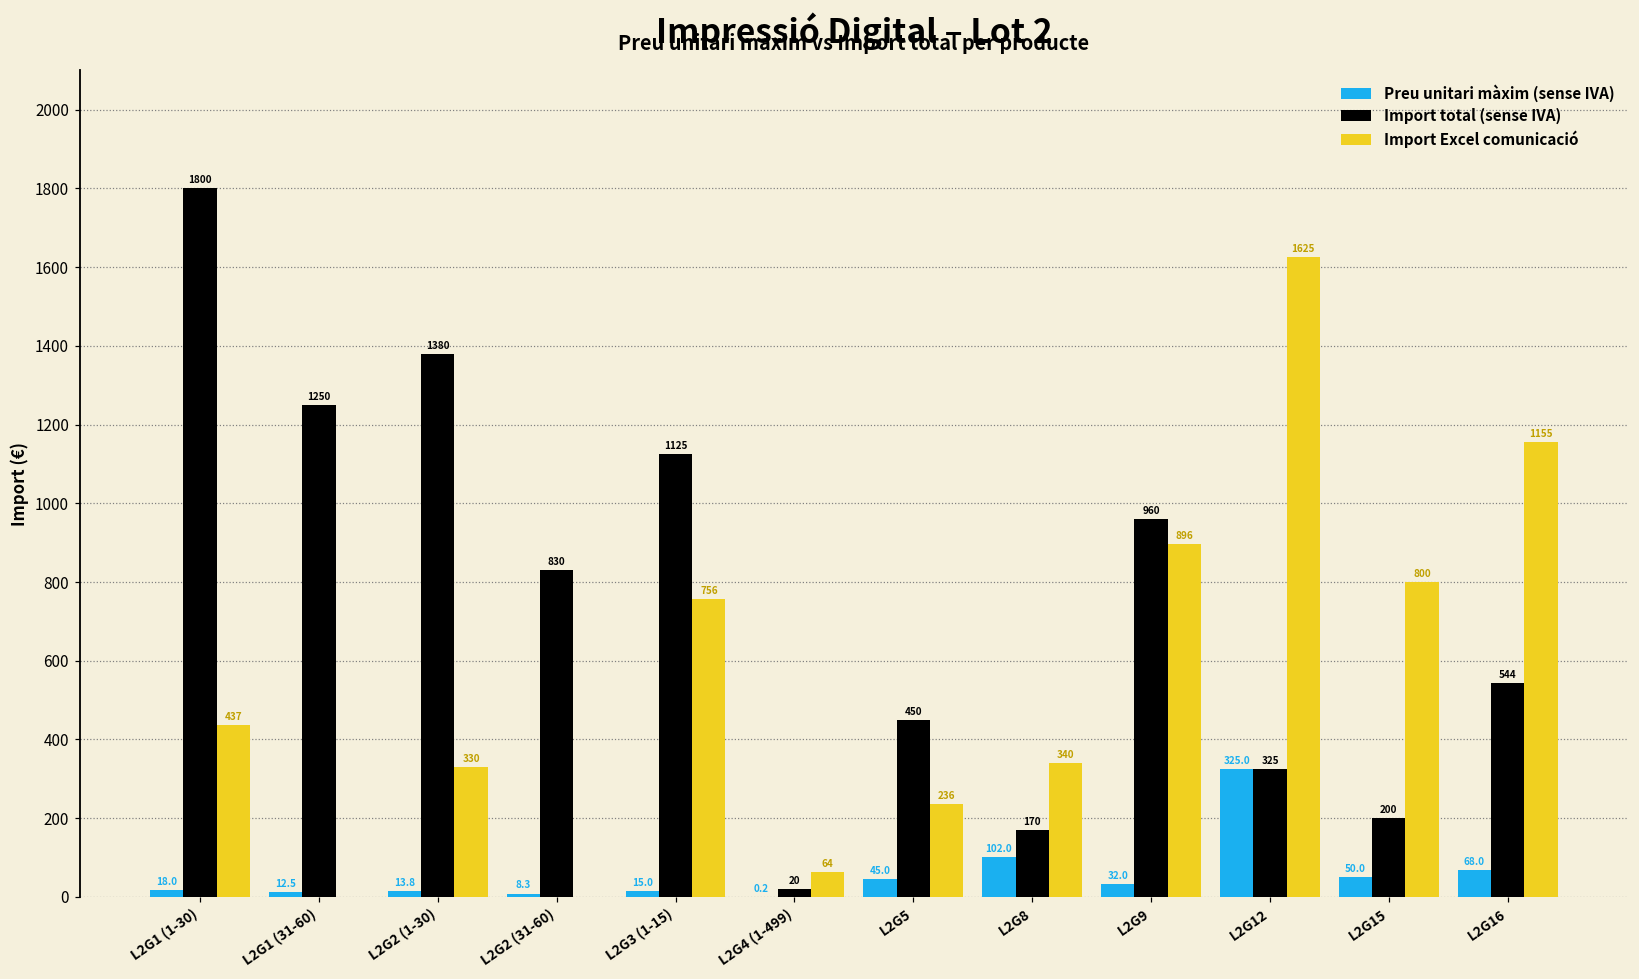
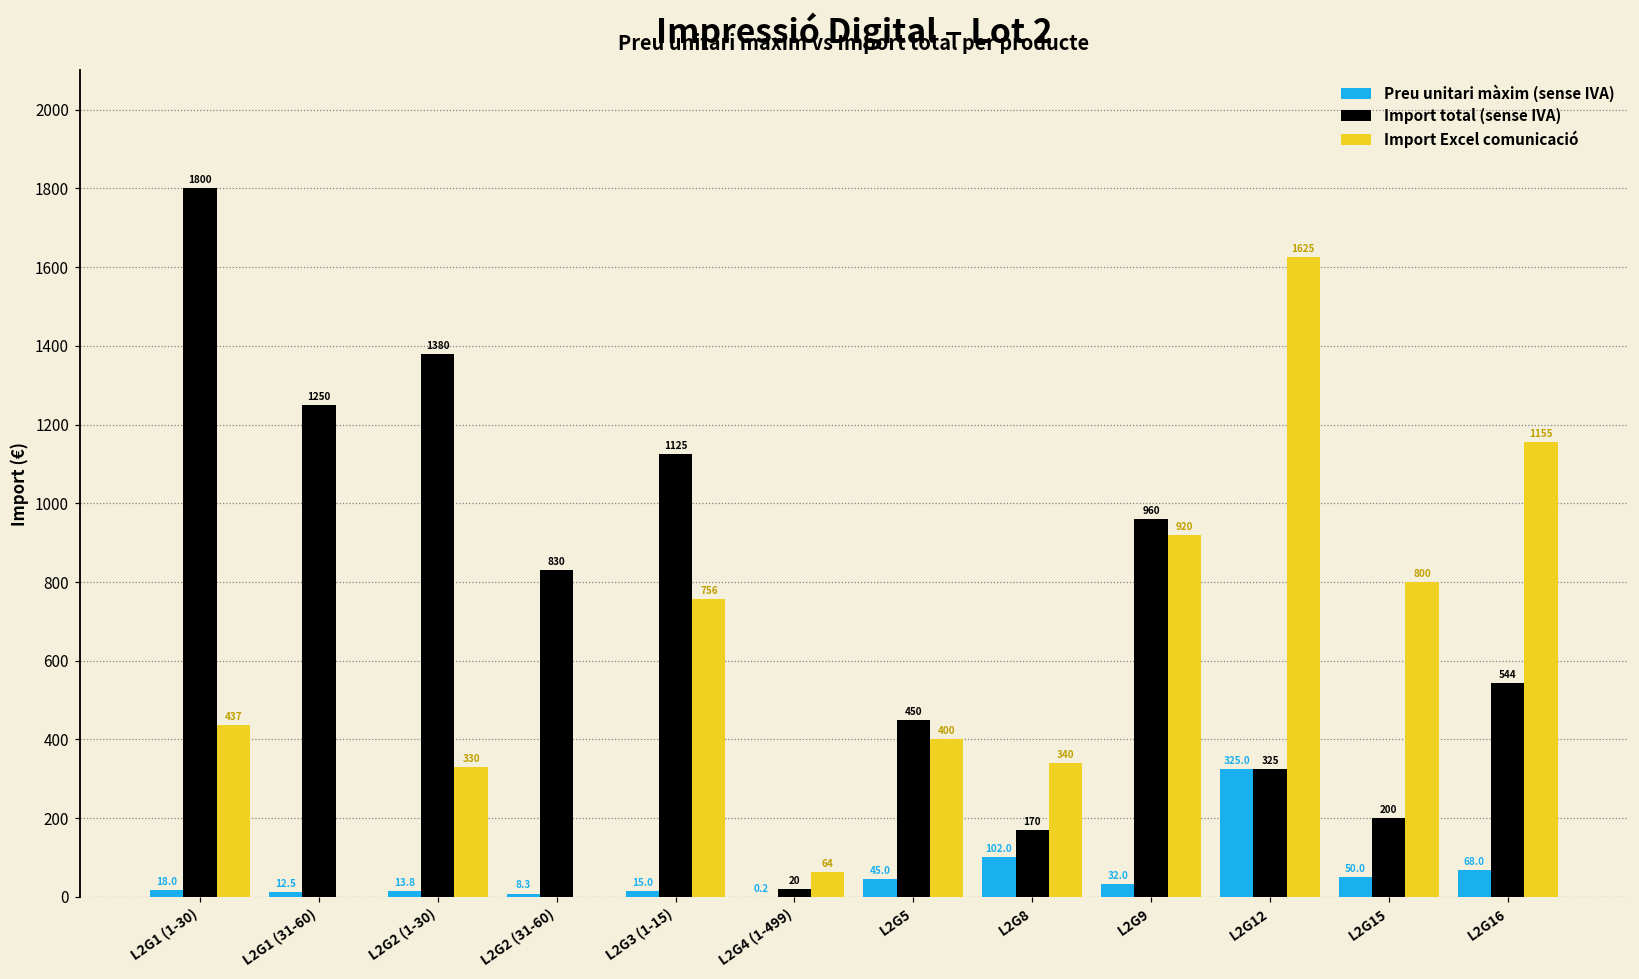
Import Excel comunicació, L2G5: 236 -> 400
Import Excel comunicació, L2G9: 896 -> 920
